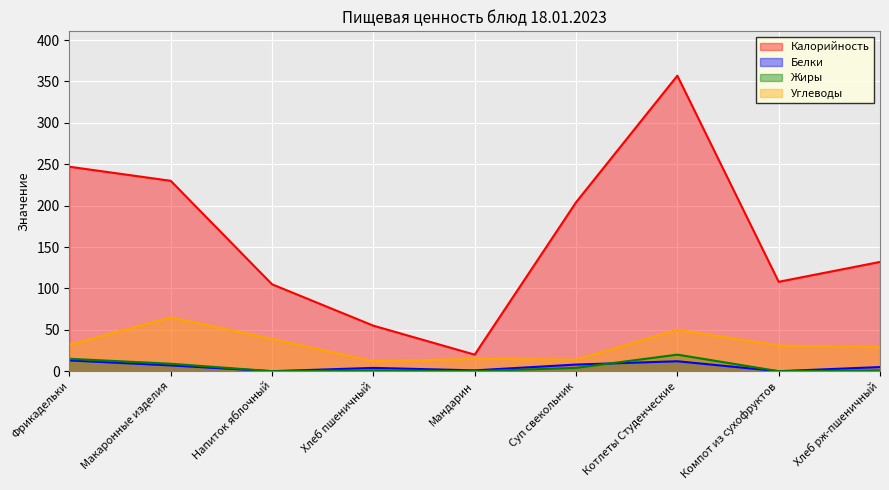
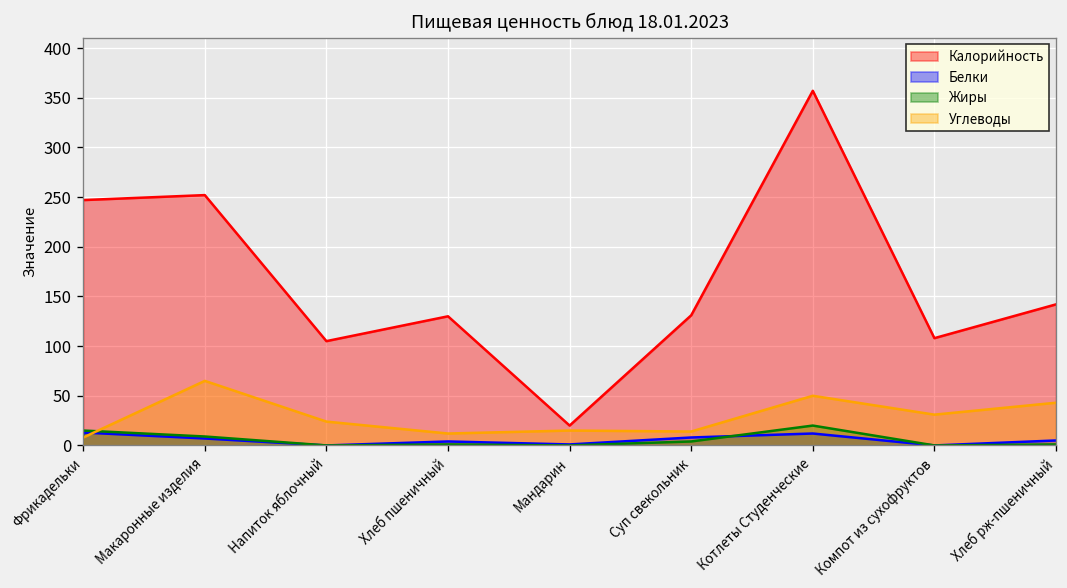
Углеводы, Фрикадельки: 30 -> 10
Калорийность, Макаронные изделия: 230 -> 250
Углеводы, Напиток яблочный: 40 -> 20
Калорийность, Хлеб пшеничный: 60 -> 130
Калорийность, Суп свекольник: 200 -> 130
Калорийность, Хлеб рж-пшеничный: 130 -> 140
Углеводы, Хлеб рж-пшеничный: 30 -> 40
